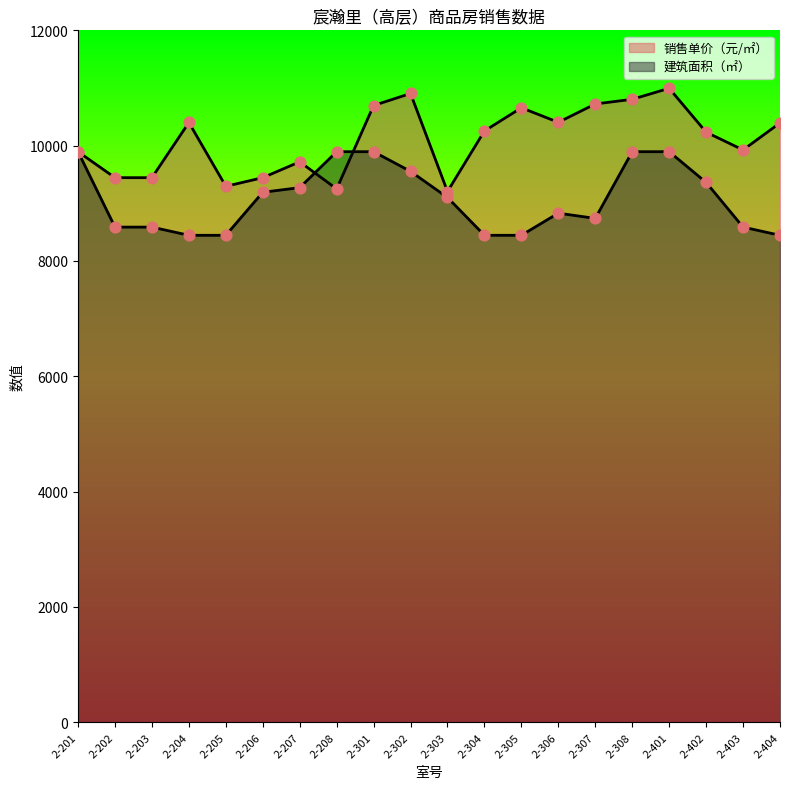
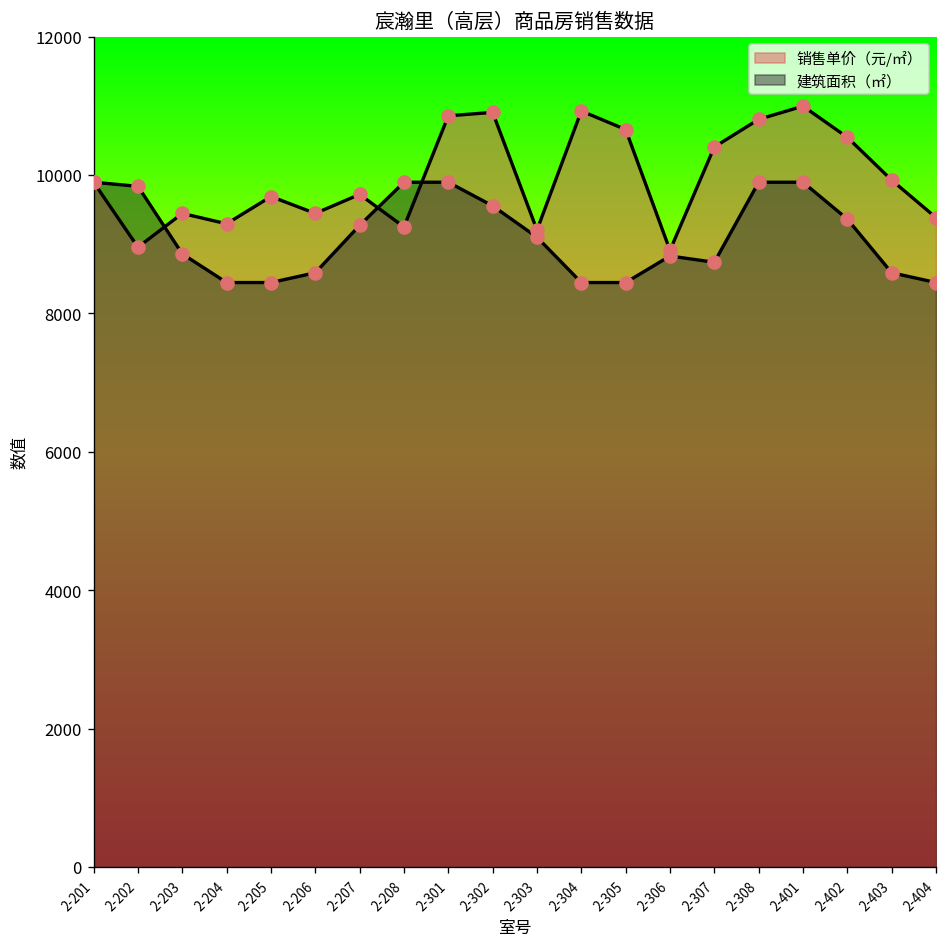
销售单价（元/㎡）, 2-202: 9400 -> 9000
建筑面积（㎡）, 2-202: 8600 -> 9800
建筑面积（㎡）, 2-203: 8600 -> 8900
销售单价（元/㎡）, 2-204: 10400 -> 9300
销售单价（元/㎡）, 2-205: 9300 -> 9700
建筑面积（㎡）, 2-206: 9200 -> 8600
销售单价（元/㎡）, 2-301: 10700 -> 10900
销售单价（元/㎡）, 2-304: 10300 -> 10900
销售单价（元/㎡）, 2-306: 10400 -> 8900
销售单价（元/㎡）, 2-307: 10700 -> 10400
销售单价（元/㎡）, 2-402: 10200 -> 10500
销售单价（元/㎡）, 2-404: 10400 -> 9400
